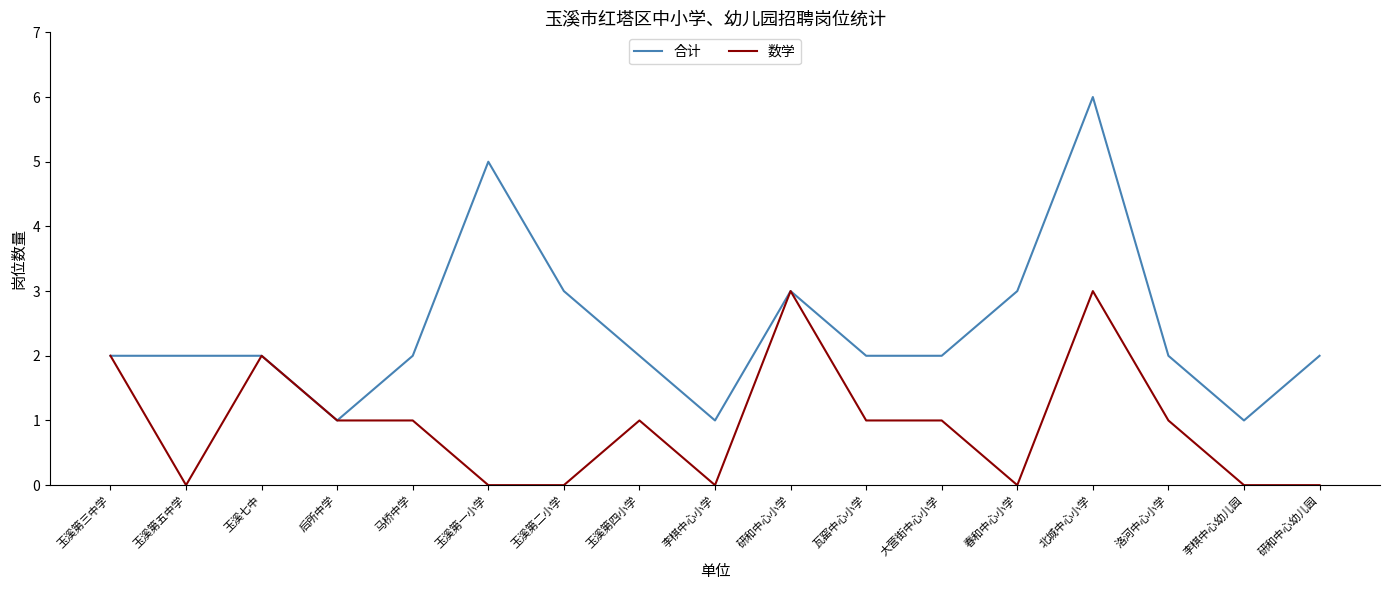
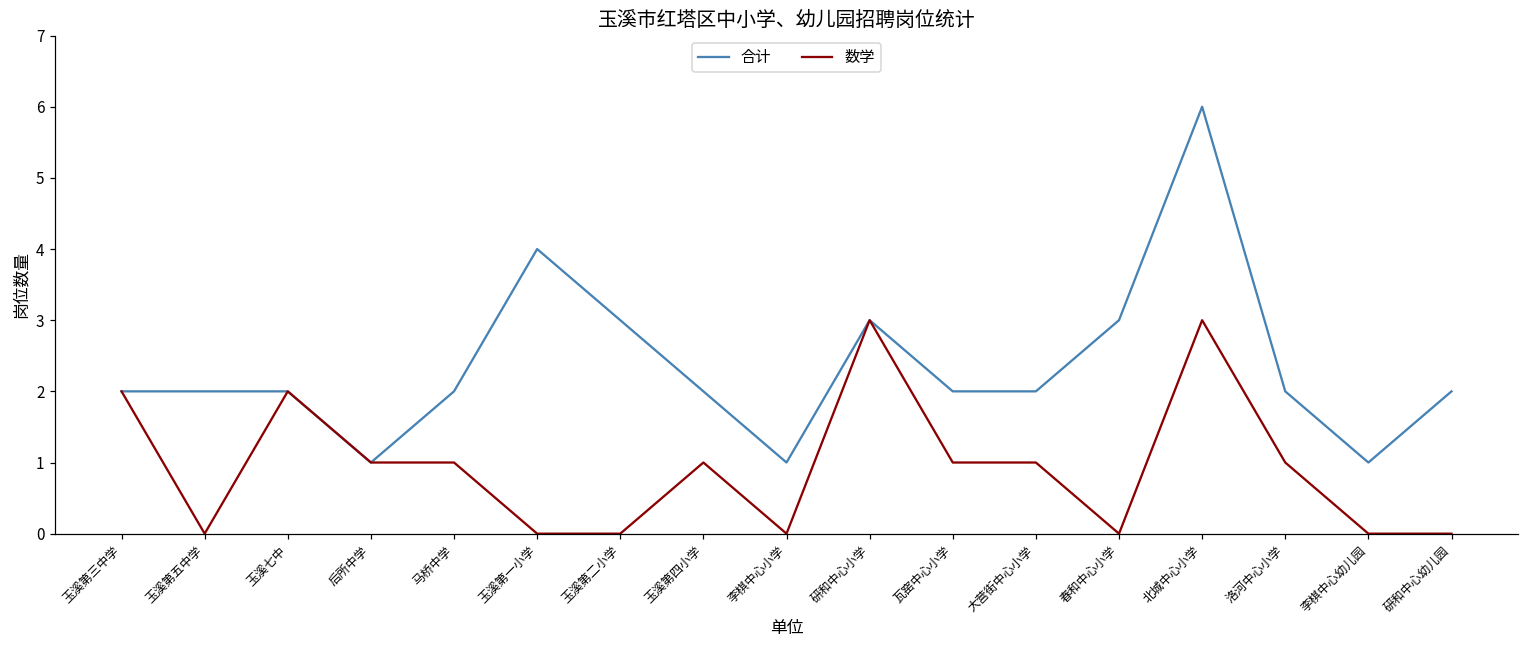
合计, 玉溪第一小学: 5 -> 4
